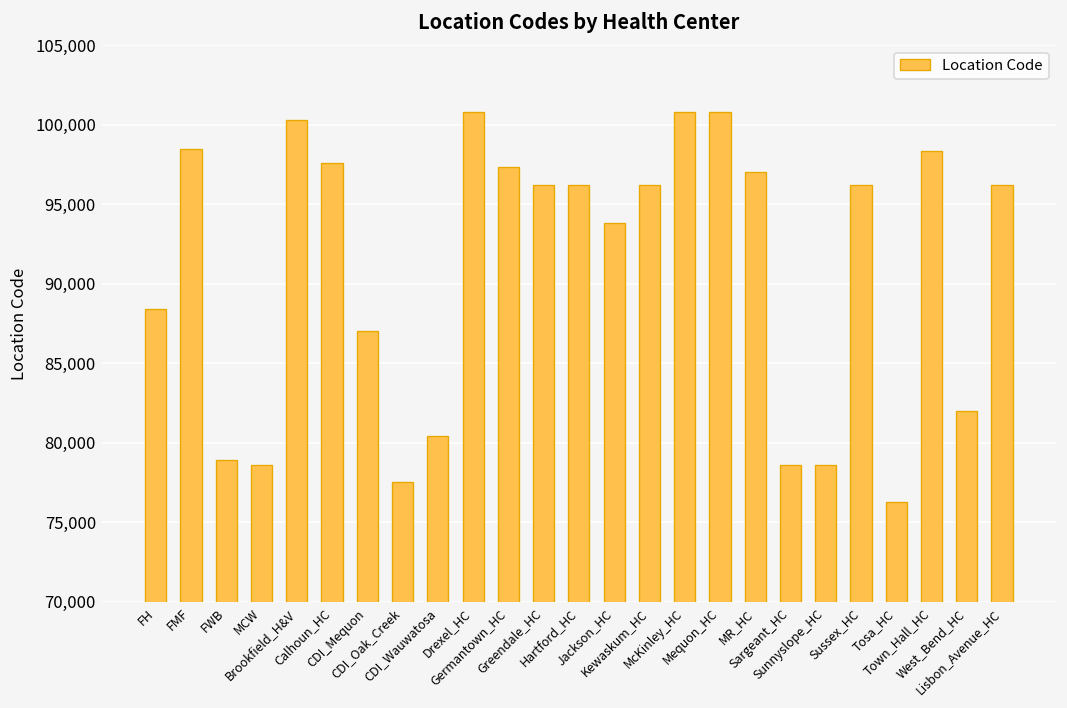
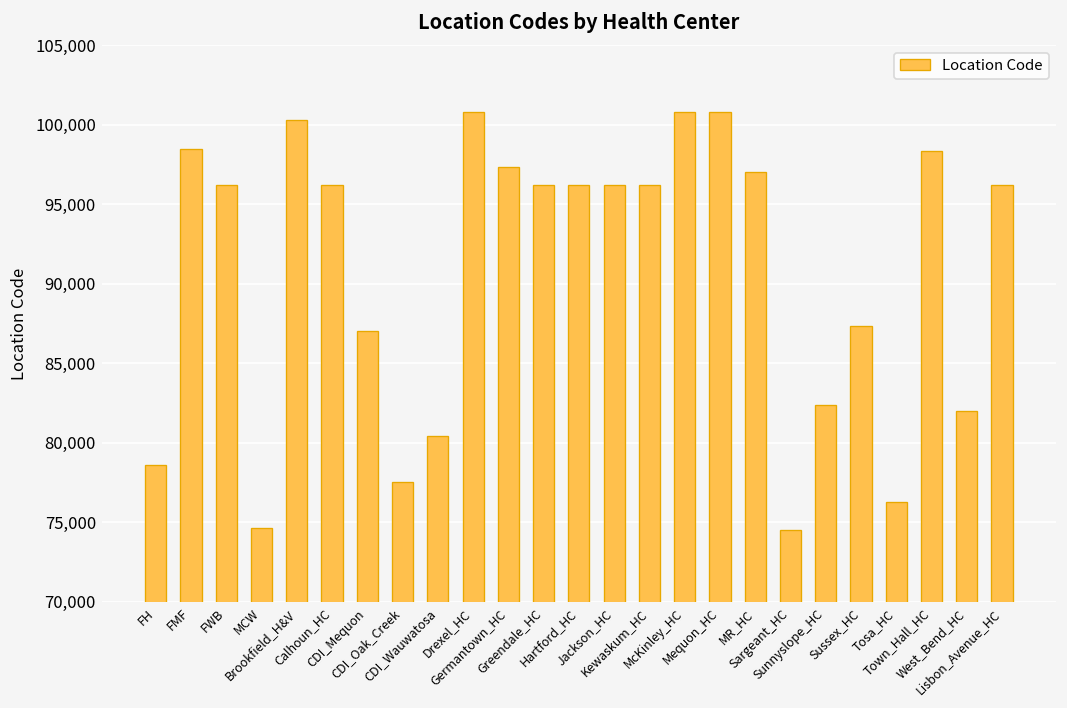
FH: 88,400 -> 78,600
FWB: 78,900 -> 96,200
MCW: 78,600 -> 74,700
Calhoun_HC: 97,600 -> 96,200
Jackson_HC: 93,800 -> 96,200
Sargeant_HC: 78,600 -> 74,500
Sunnyslope_HC: 78,600 -> 82,300
Sussex_HC: 96,200 -> 87,400
